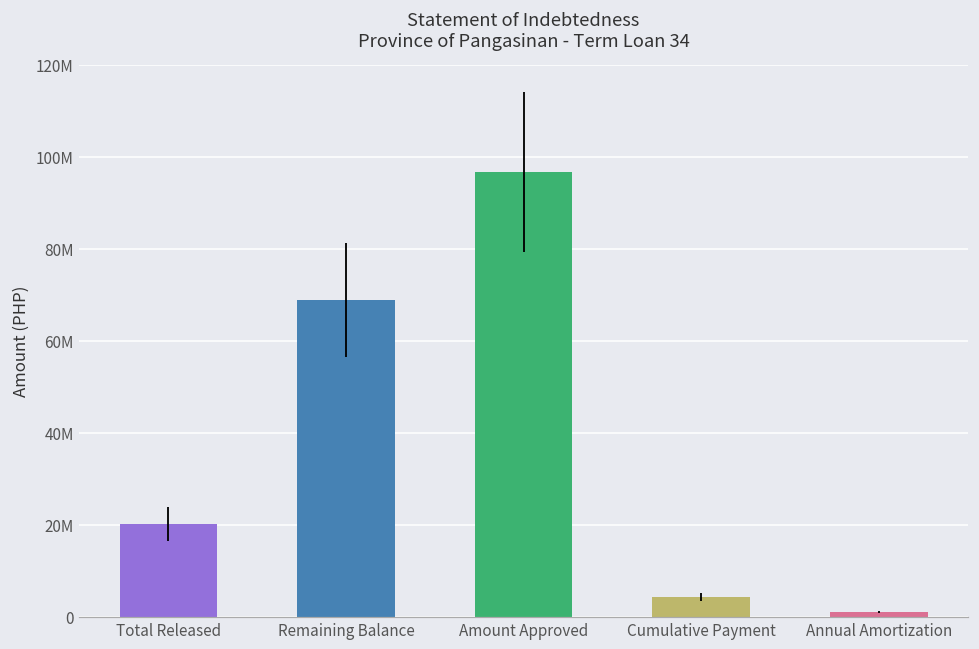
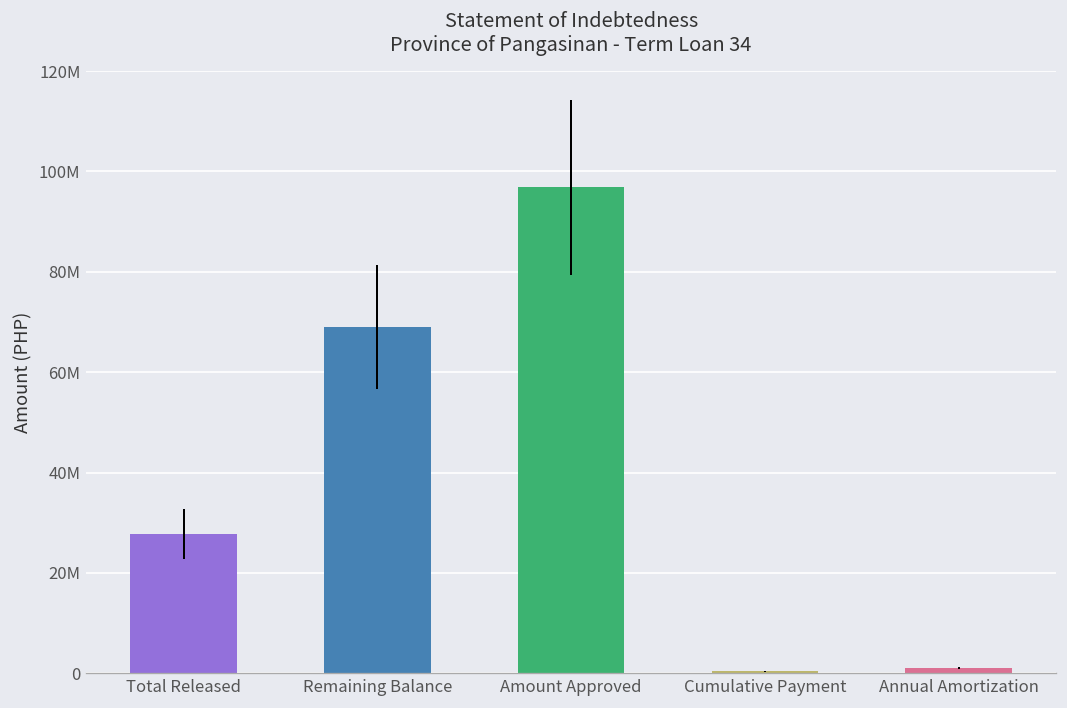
Total Released: 20000000 -> 28000000
Cumulative Payment: 4000000 -> 0
